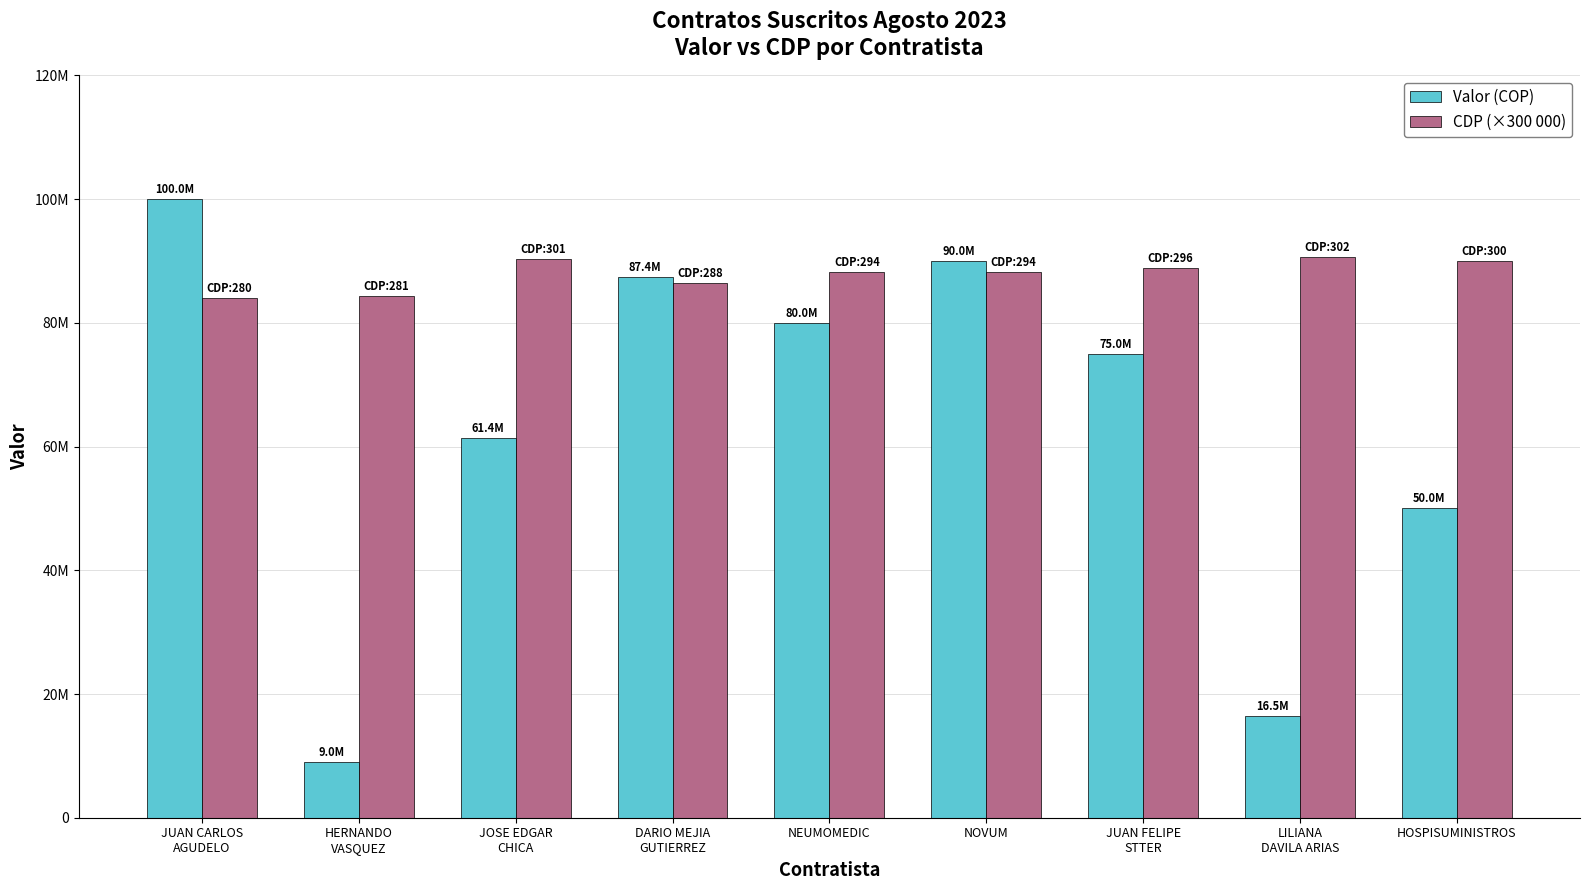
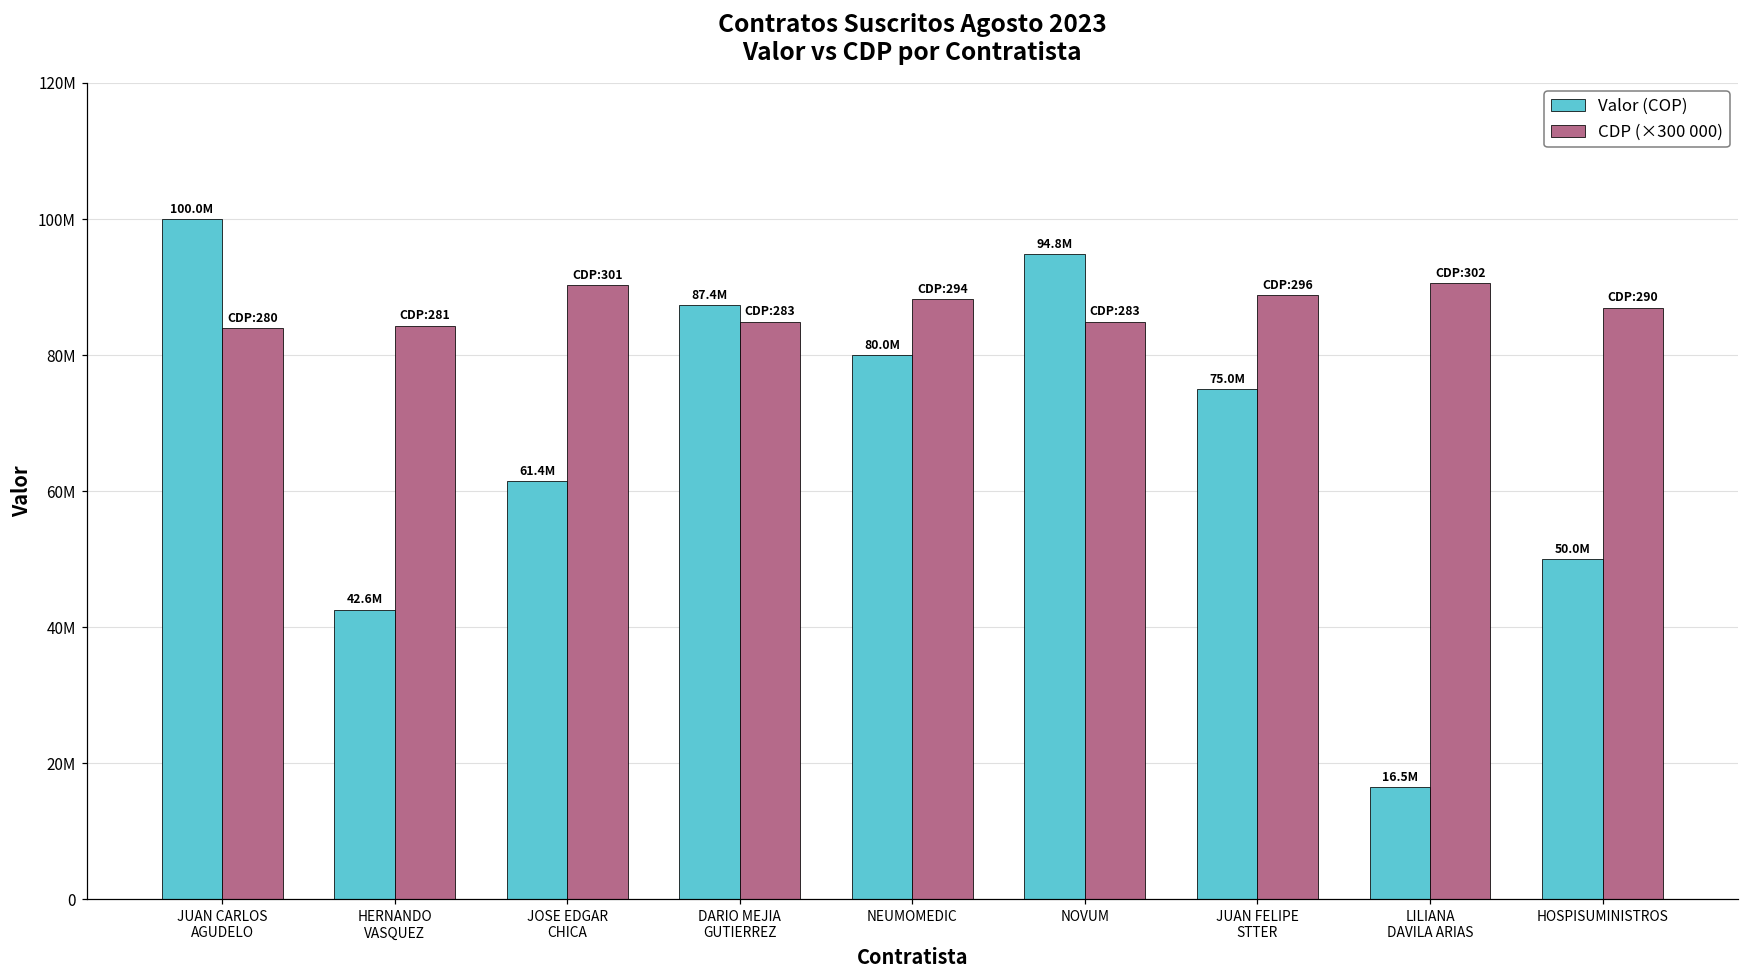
Valor (COP), HERNANDO VASQUEZ: 9.0M -> 42.6M
CDP (×300 000), DARIO MEJIA GUTIERREZ: 288 -> 283
Valor (COP), NOVUM: 90.0M -> 94.8M
CDP (×300 000), NOVUM: 294 -> 283
CDP (×300 000), HOSPISUMINISTROS: 300 -> 290
